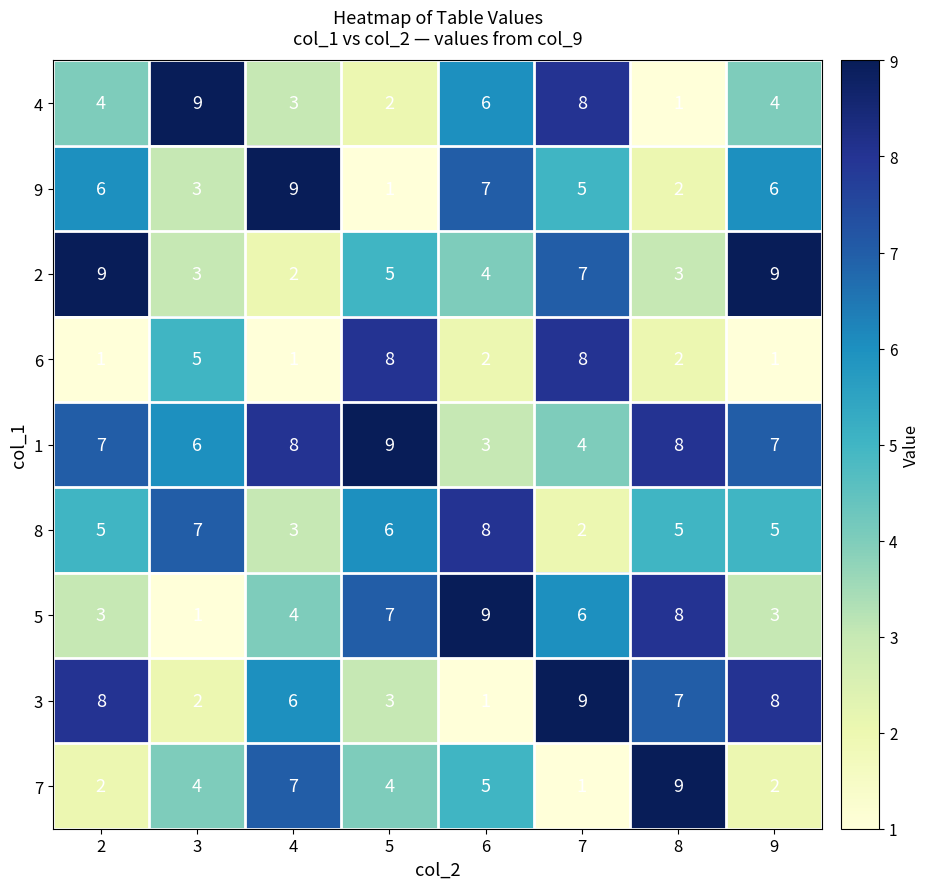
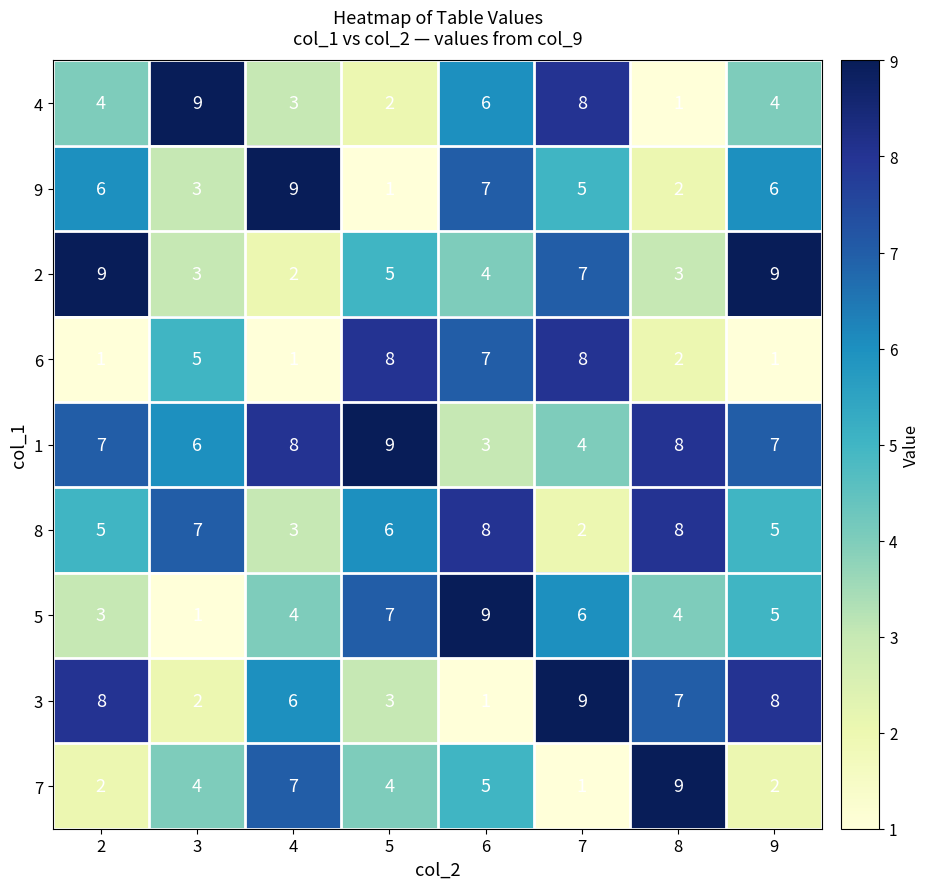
6, 6: 2 -> 7
8, 8: 5 -> 8
5, 8: 8 -> 4
5, 9: 3 -> 5
